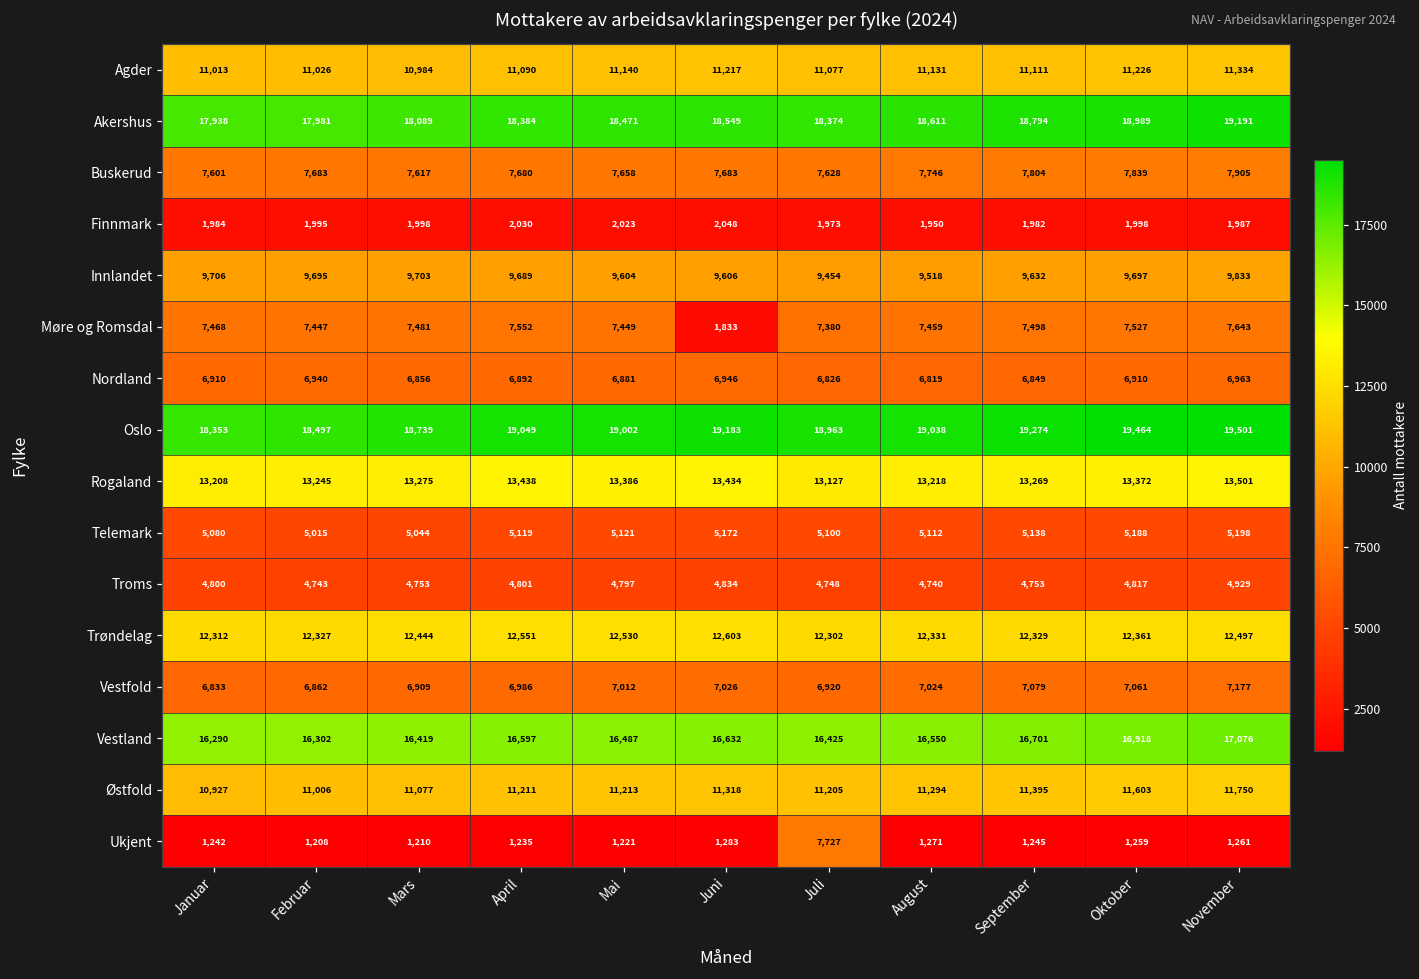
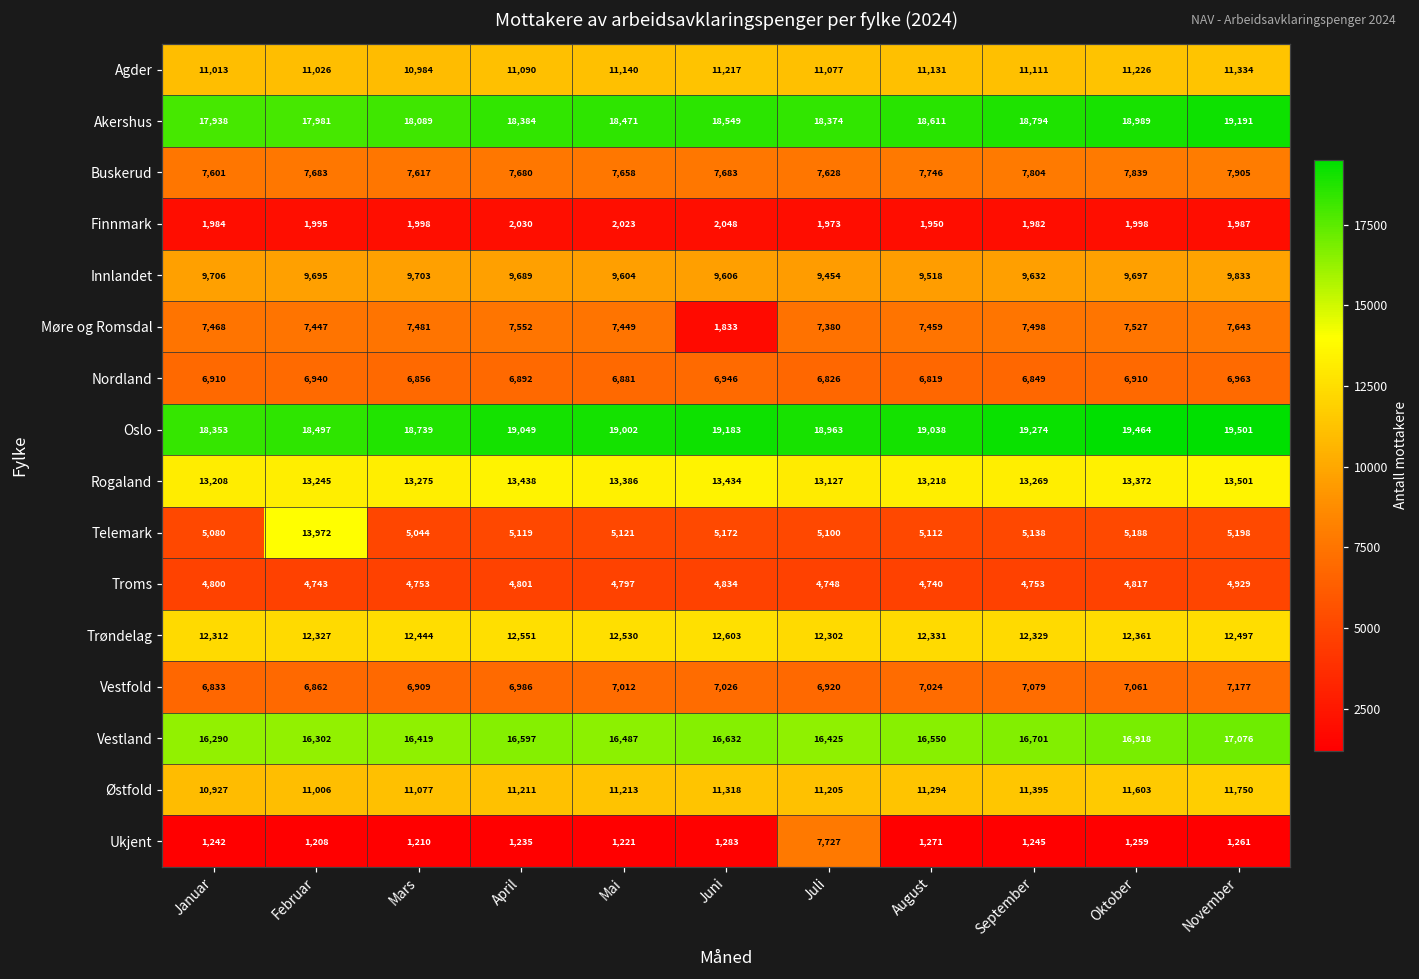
Telemark, Februar: 5,015 -> 13,972
